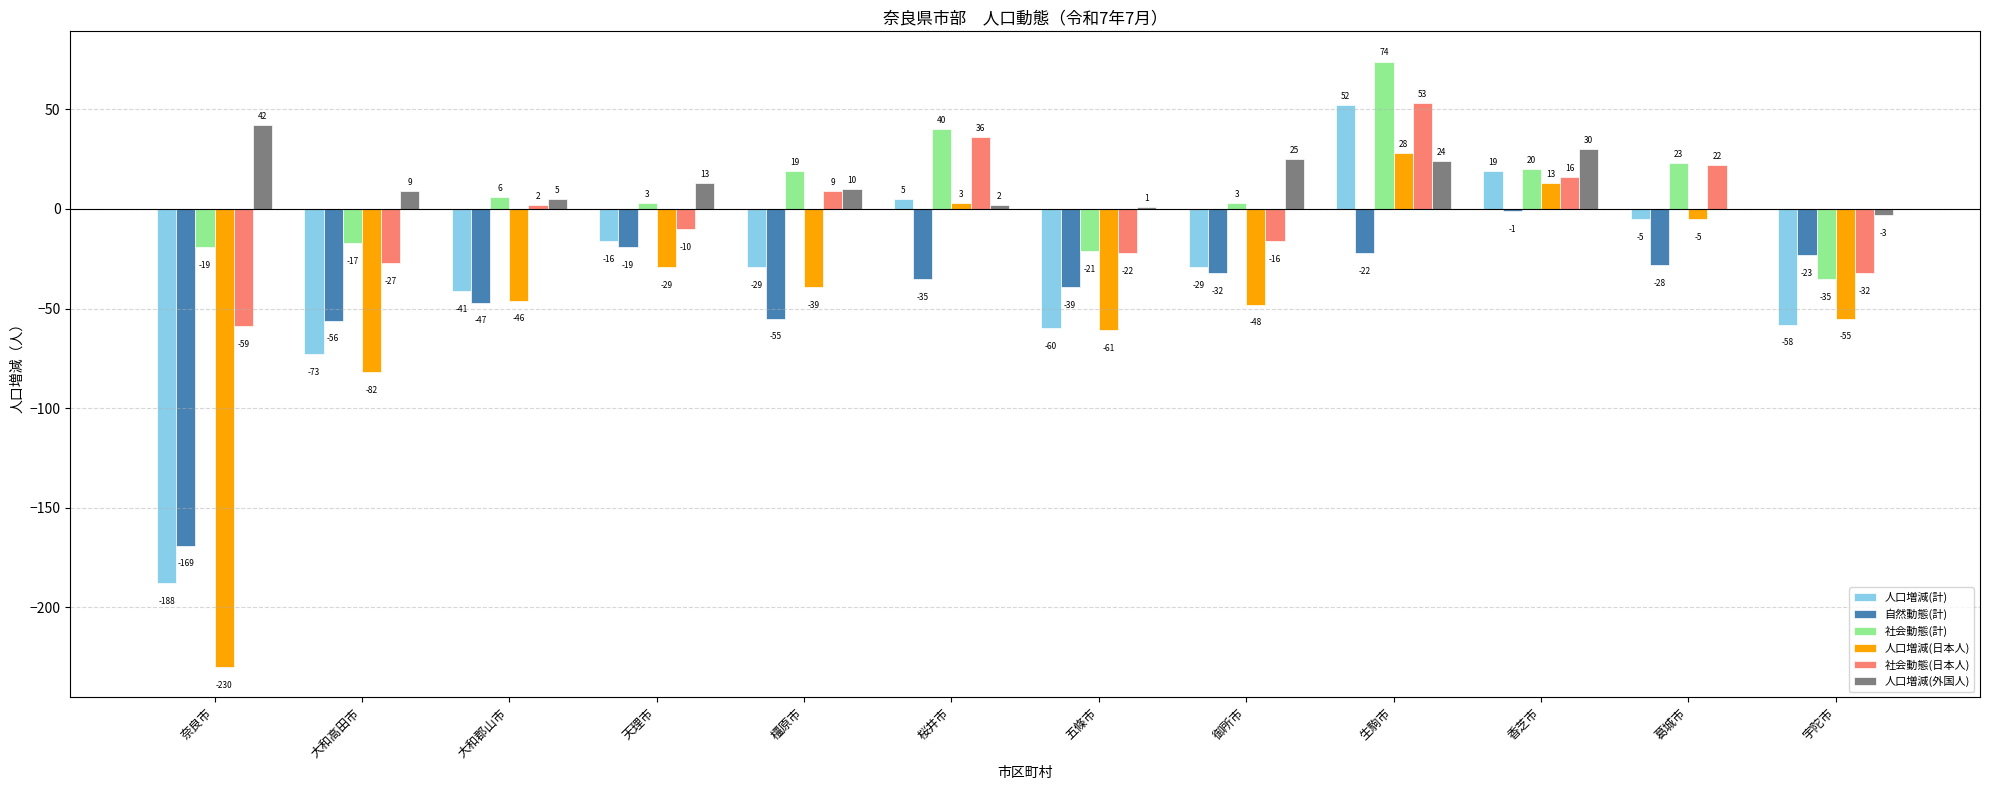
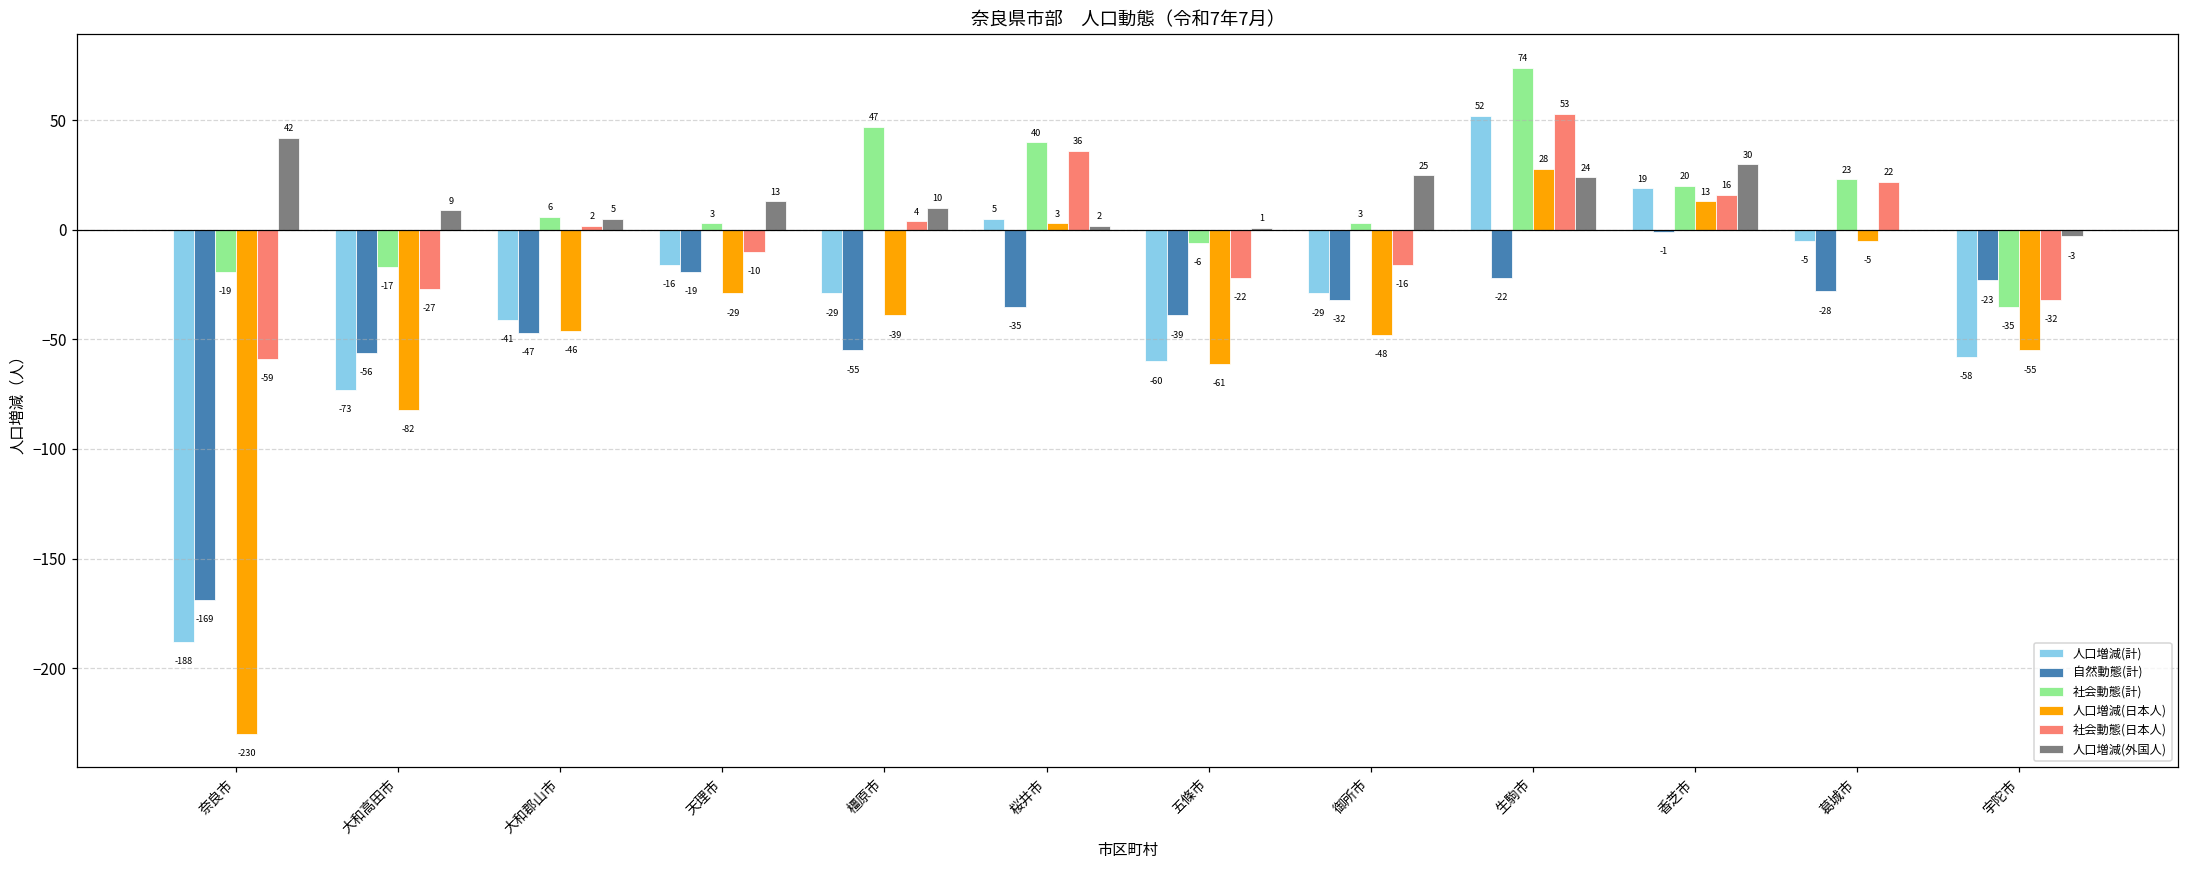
社会動態(計), 橿原市: 19 -> 47
社会動態(日本人), 橿原市: 9 -> 4
社会動態(計), 五條市: -21 -> -6
